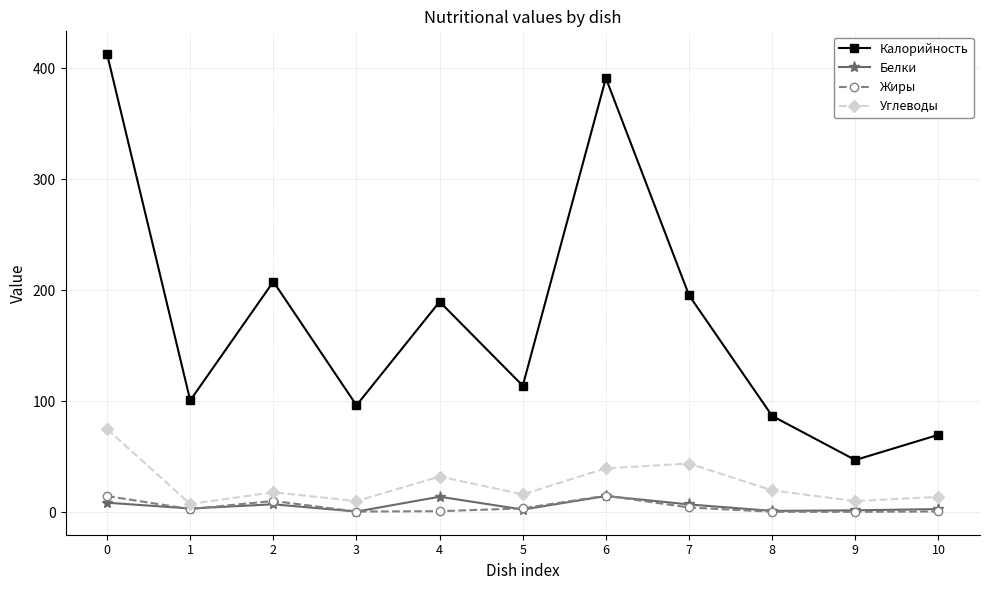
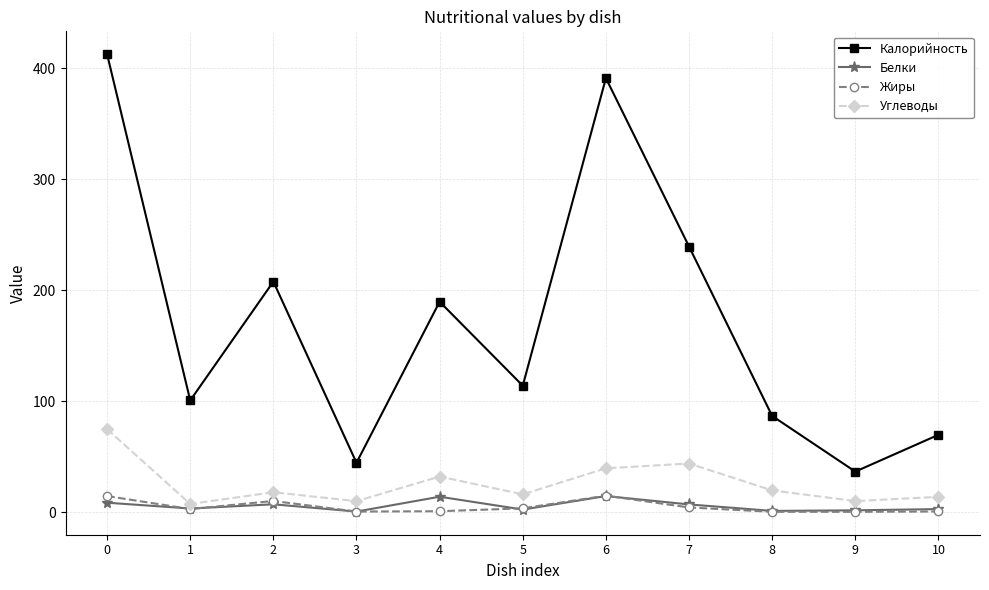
Калорийность, 3: 96 -> 44
Калорийность, 7: 195 -> 239
Калорийность, 9: 47 -> 36
